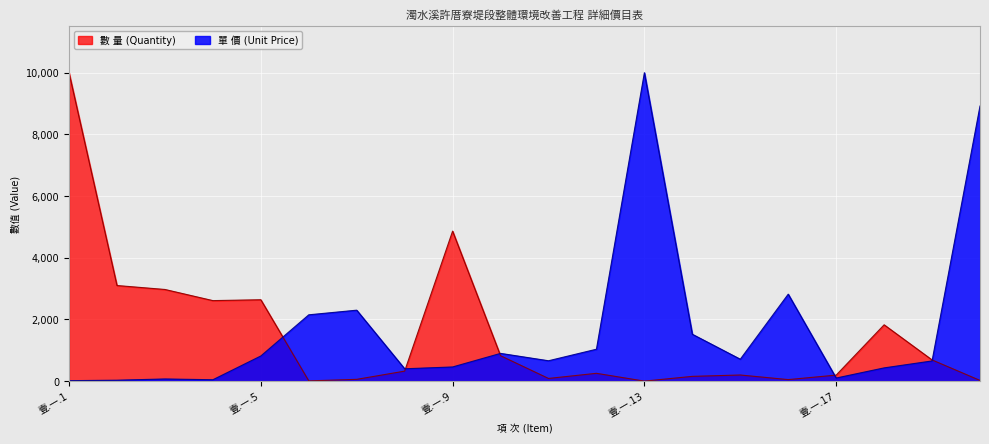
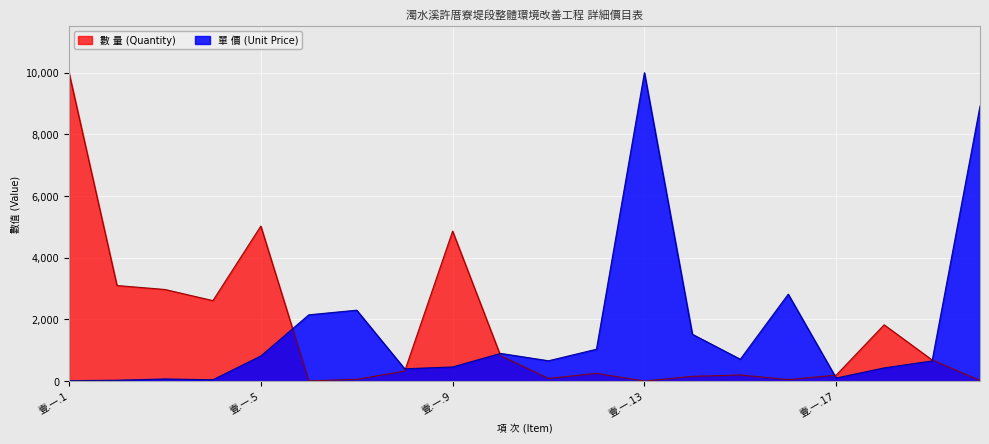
數 量 (Quantity), 壹.一.5: 2,600 -> 5,000
